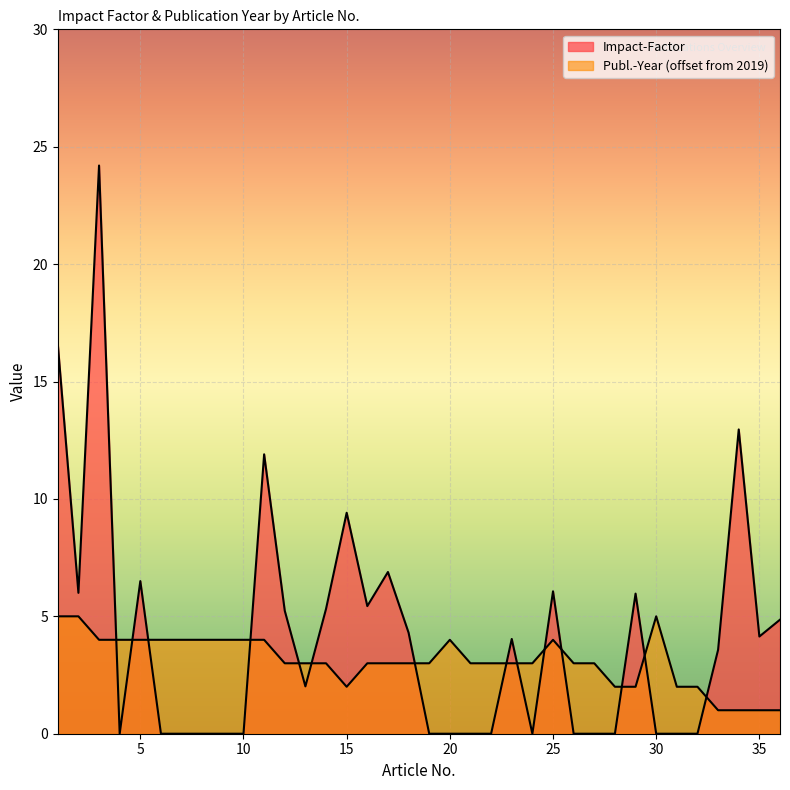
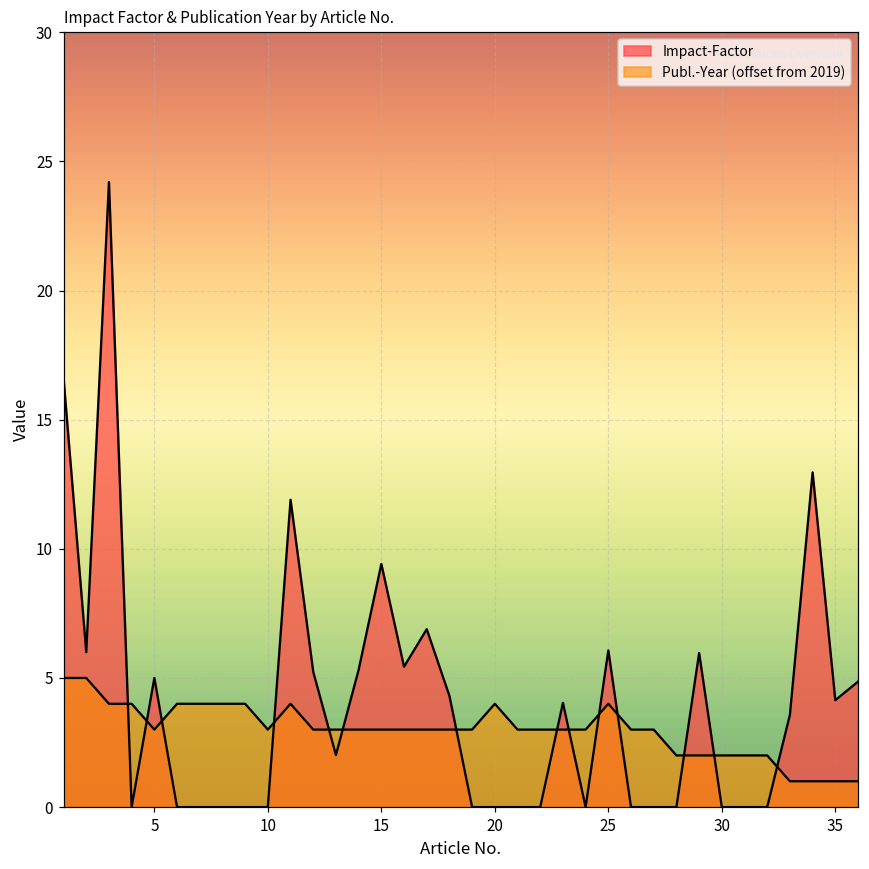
Impact-Factor, 5: 6.5 -> 5.0
Publ.-Year (offset from 2019), 5: 4.0 -> 3.0
Publ.-Year (offset from 2019), 10: 4.0 -> 3.0
Publ.-Year (offset from 2019), 15: 2.0 -> 3.0
Publ.-Year (offset from 2019), 30: 5.0 -> 2.0
